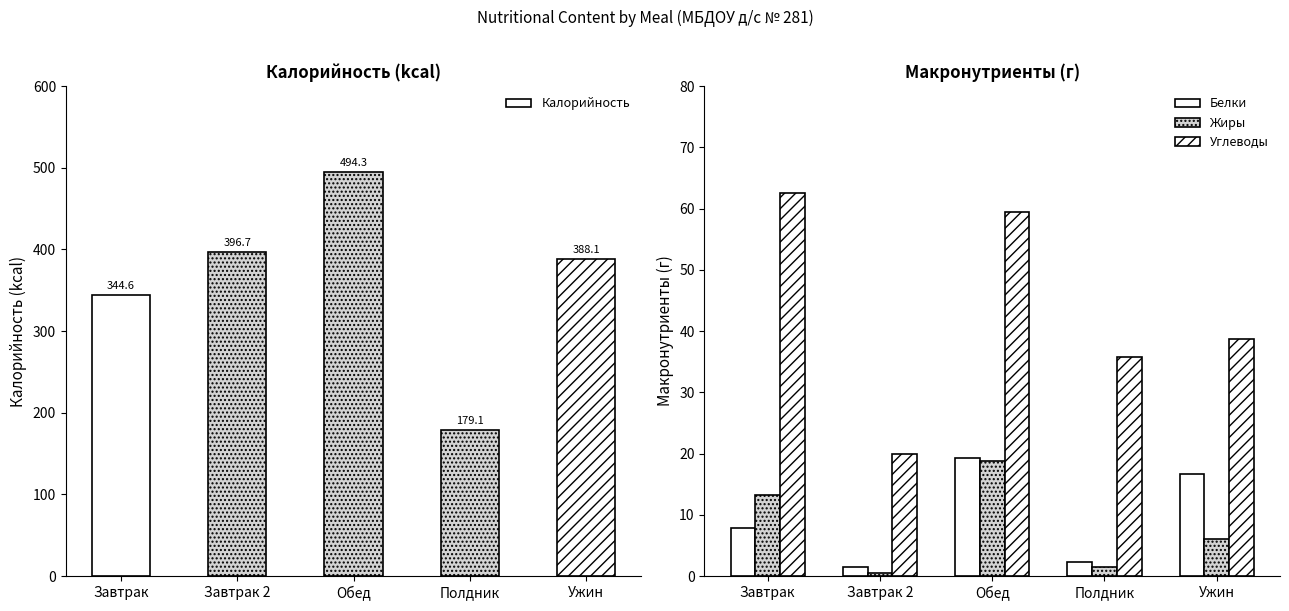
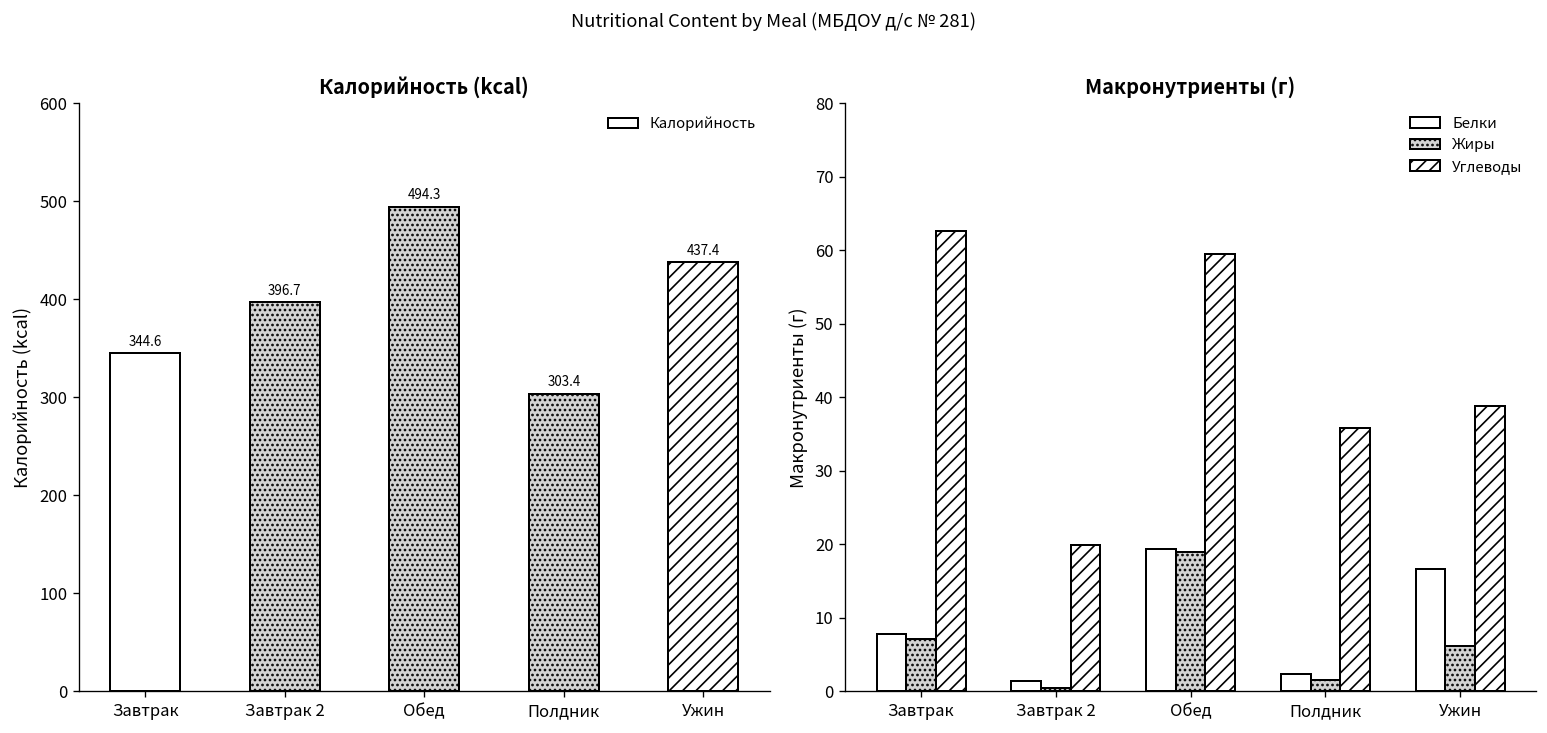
Калорийность (kcal), Полдник: 179.1 -> 303.4
Калорийность (kcal), Ужин: 388.1 -> 437.4
Макронутриенты (г), Жиры, Завтрак: 13 -> 7
